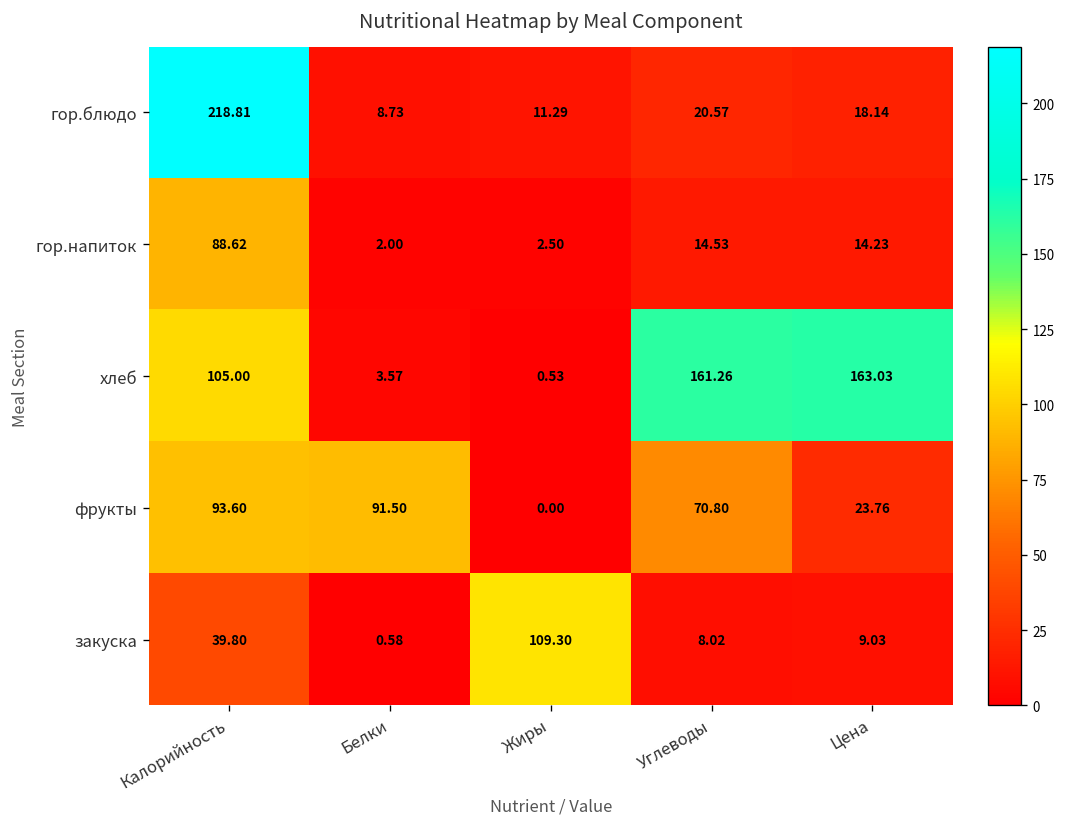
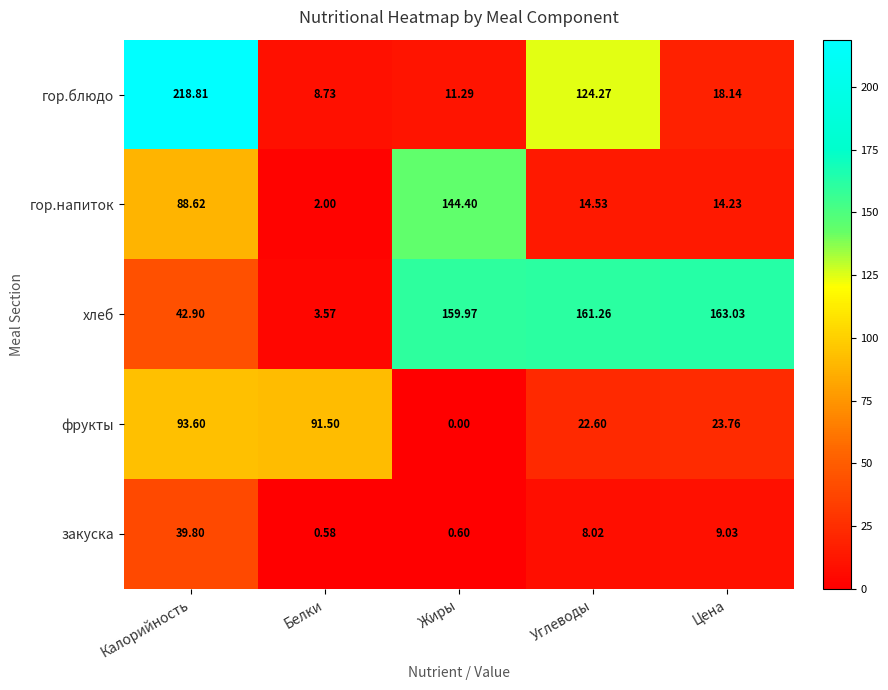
гор.блюдо, Углеводы: 20.57 -> 124.27
гор.напиток, Жиры: 2.50 -> 144.40
хлеб, Калорийность: 105.00 -> 42.90
хлеб, Жиры: 0.53 -> 159.97
фрукты, Углеводы: 70.80 -> 22.60
закуска, Жиры: 109.30 -> 0.60
